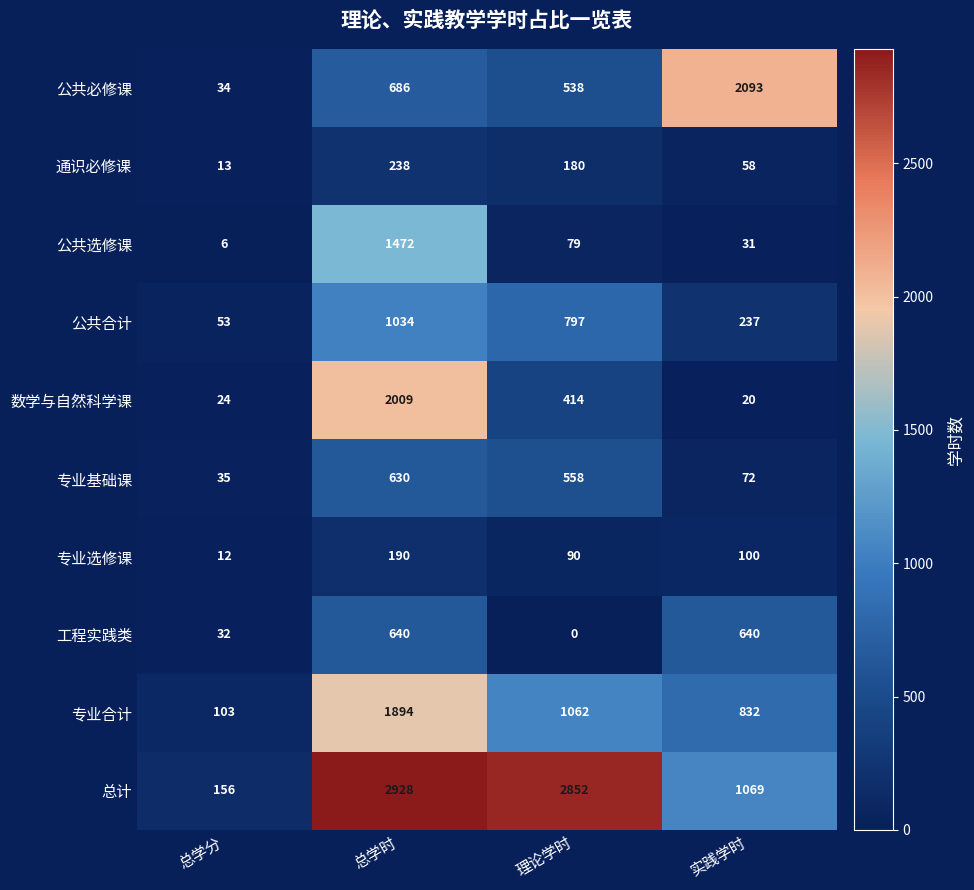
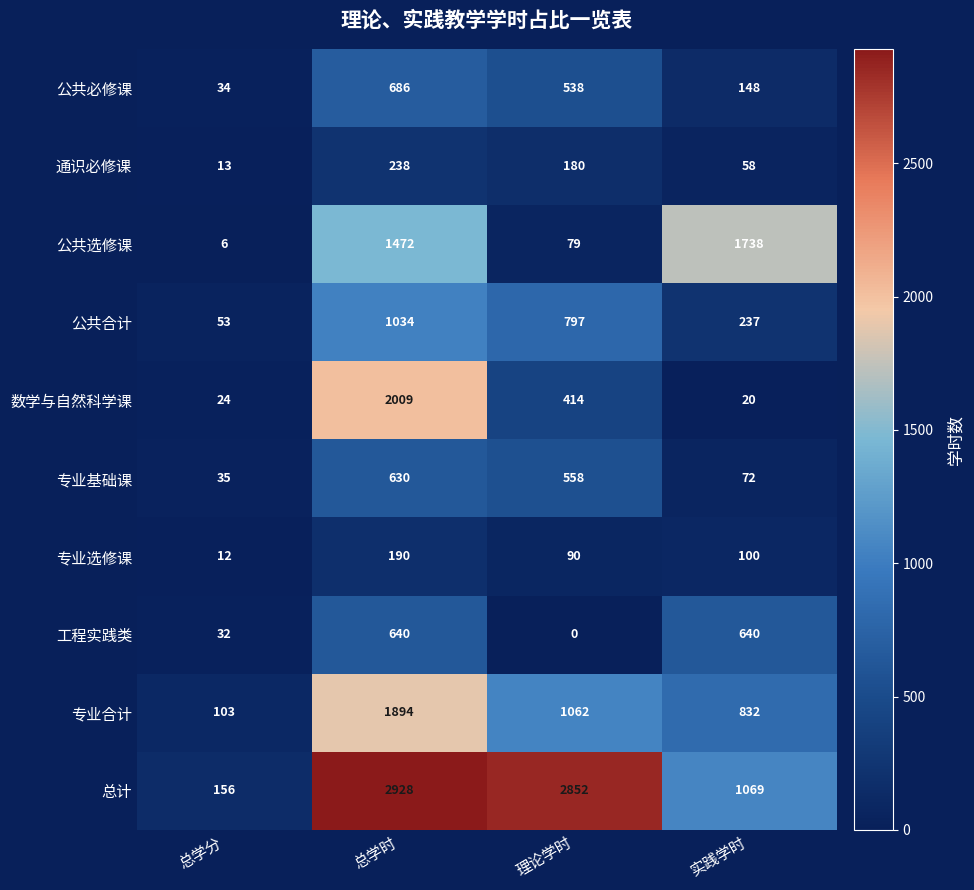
公共必修课, 实践学时: 2093 -> 148
公共选修课, 实践学时: 31 -> 1738
